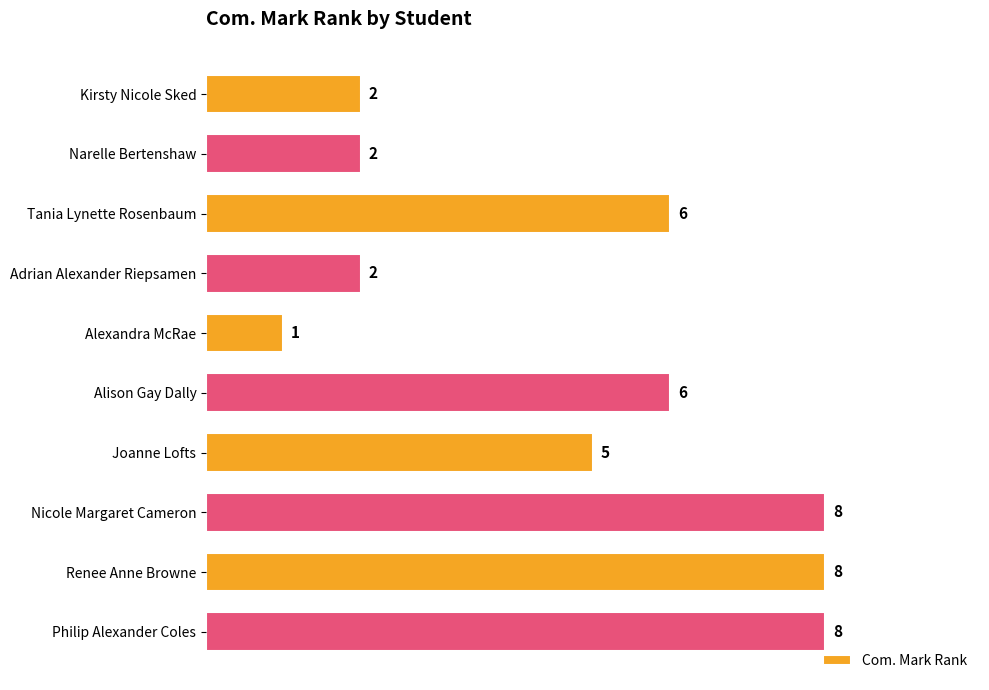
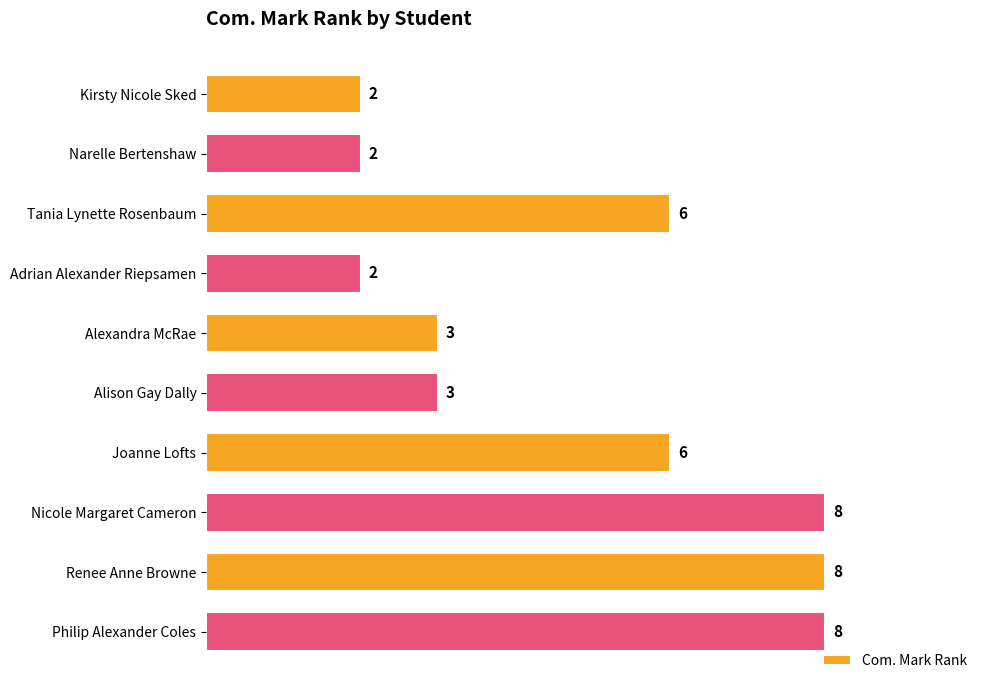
Alexandra McRae: 1 -> 3
Alison Gay Dally: 6 -> 3
Joanne Lofts: 5 -> 6
